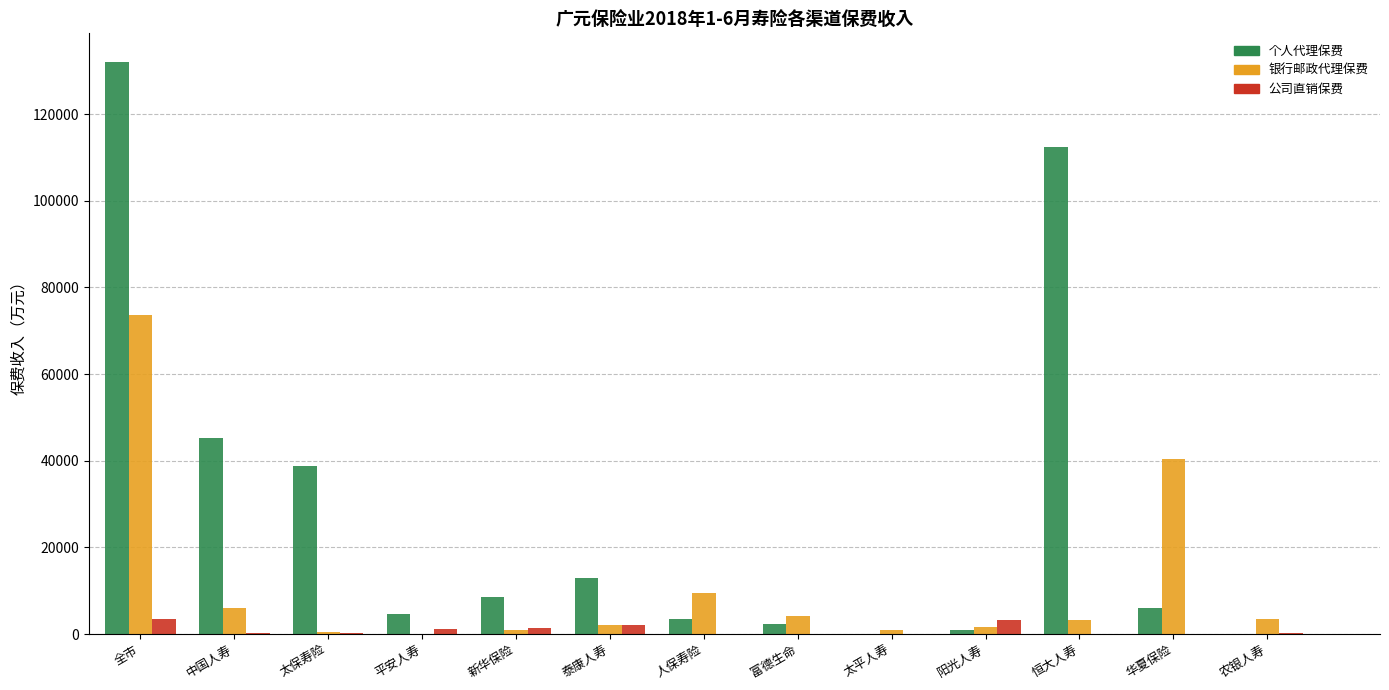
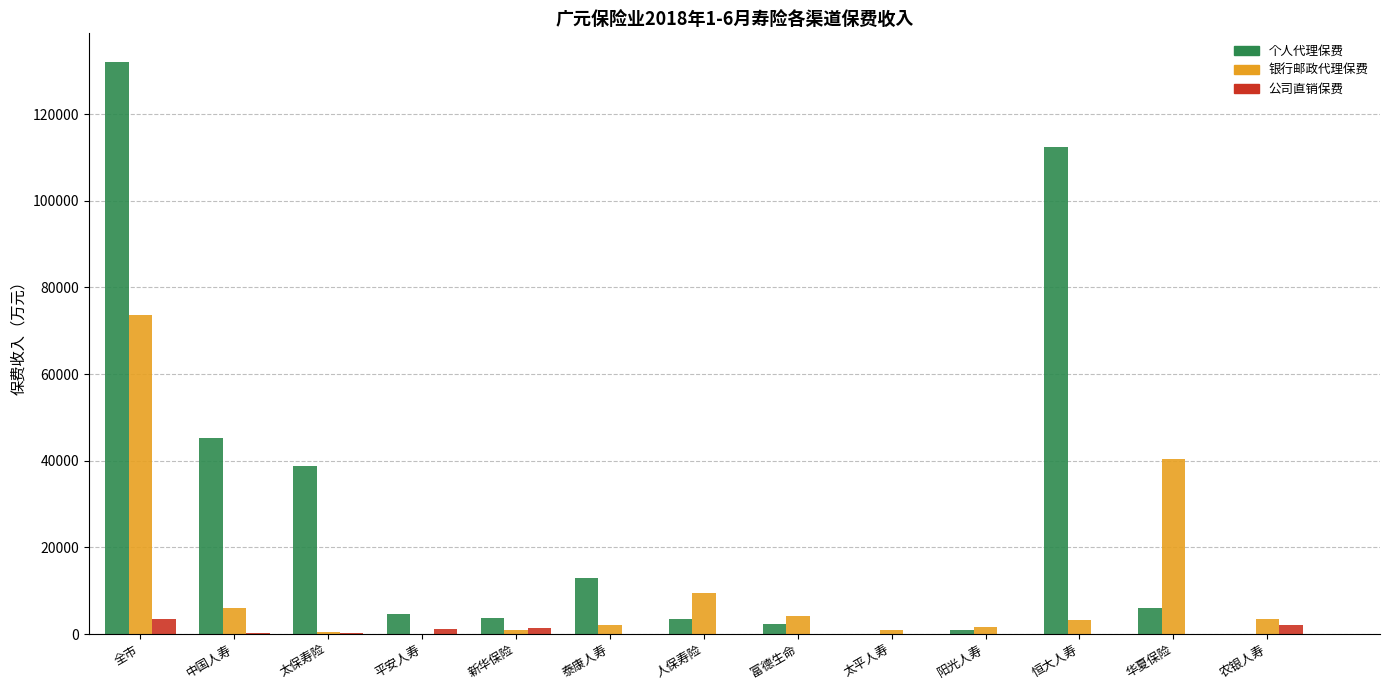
个人代理保费, 新华保险: 8000 -> 4000
公司直销保费, 泰康人寿: 2000 -> 0
公司直销保费, 阳光人寿: 3000 -> 0
公司直销保费, 农银人寿: 0 -> 2000
